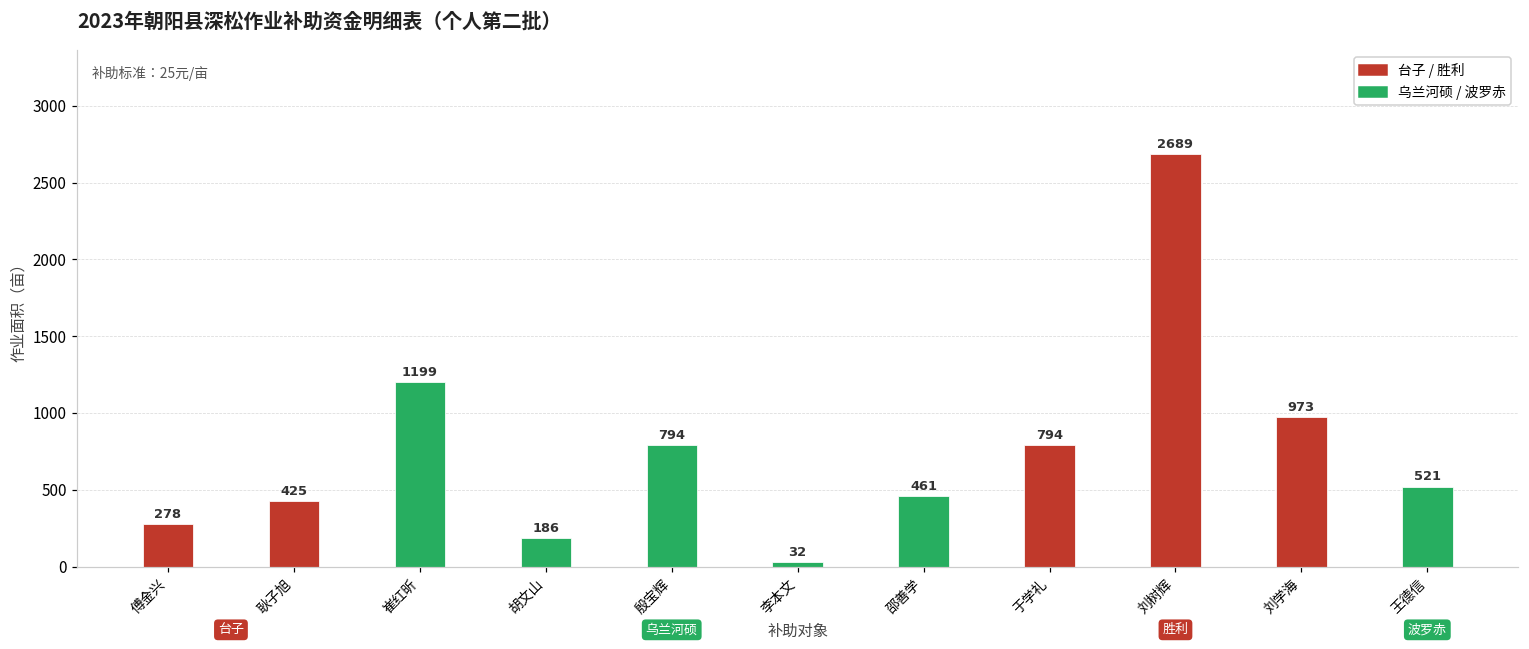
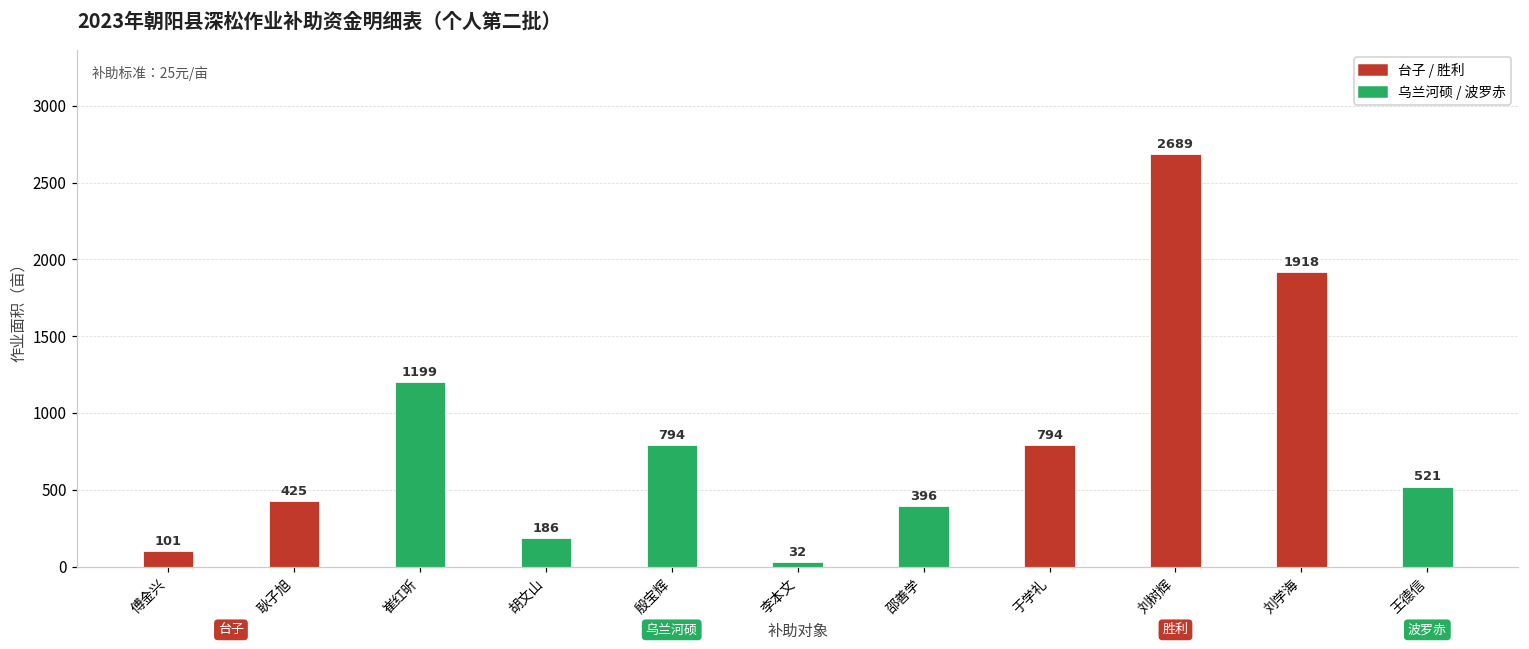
傅金兴: 278 -> 101
邵善学: 461 -> 396
刘学海: 973 -> 1918
